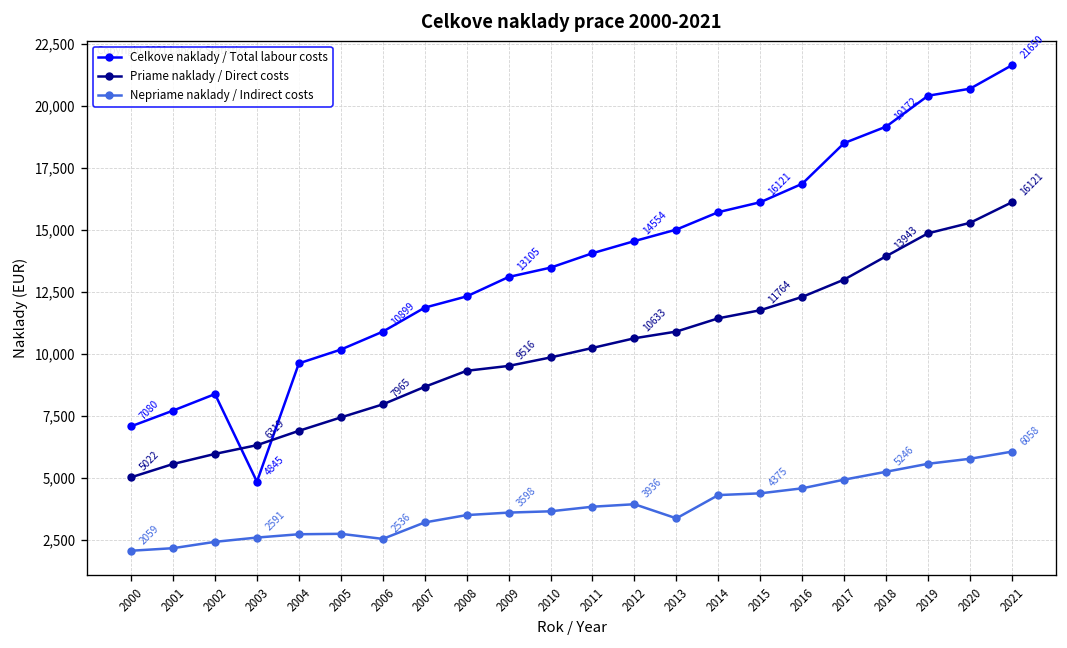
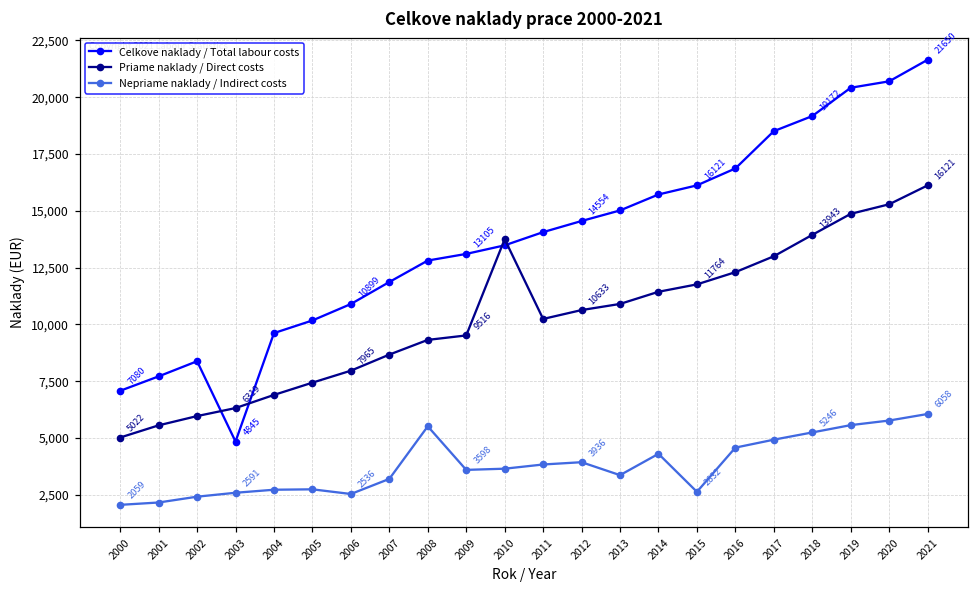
Celkove naklady / Total labour costs, 2008: 12,300 -> 12,800
Nepriame naklady / Indirect costs, 2008: 3,500 -> 5,500
Priame naklady / Direct costs, 2010: 9,900 -> 13,800
Nepriame naklady / Indirect costs, 2015: 4375 -> 2632
